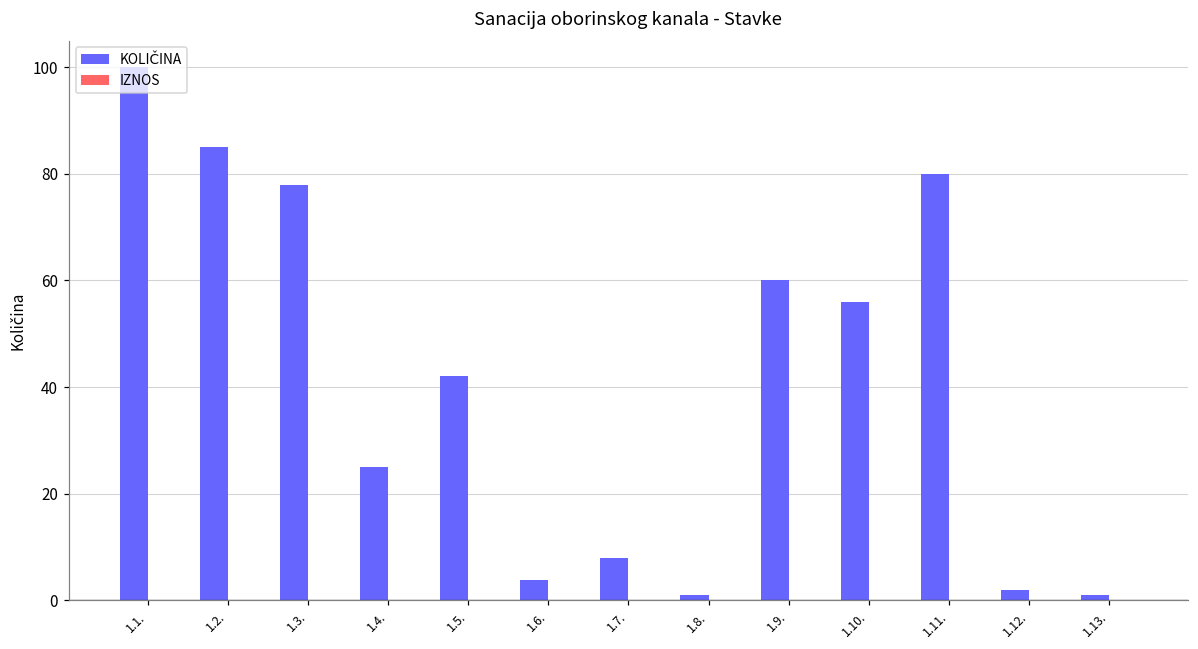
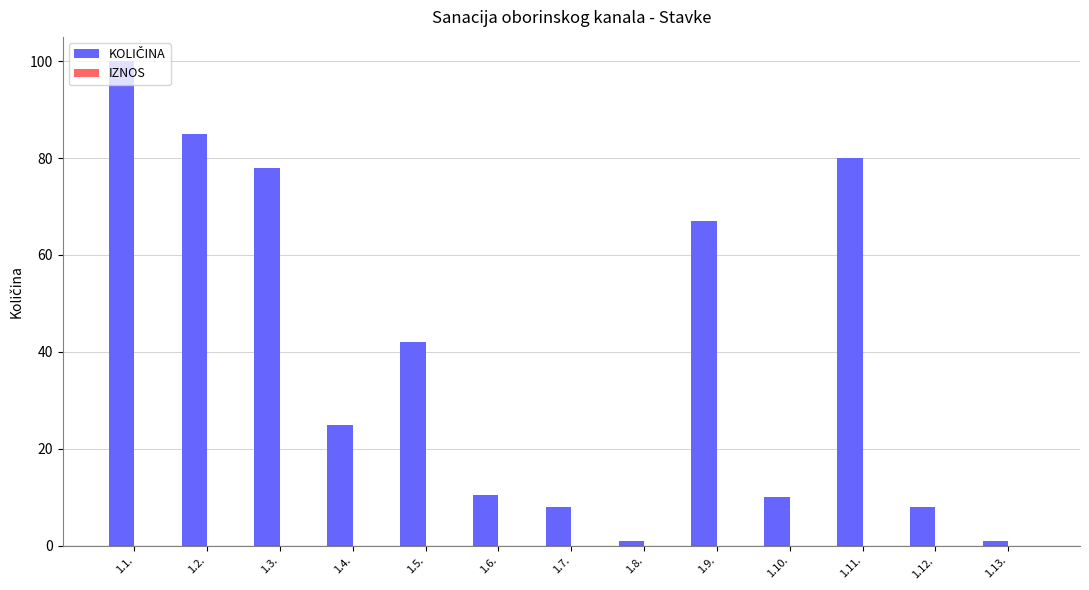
KOLIČINA, 1.6.: 4 -> 11
KOLIČINA, 1.9.: 60 -> 67
KOLIČINA, 1.10.: 56 -> 10
KOLIČINA, 1.12.: 2 -> 8
